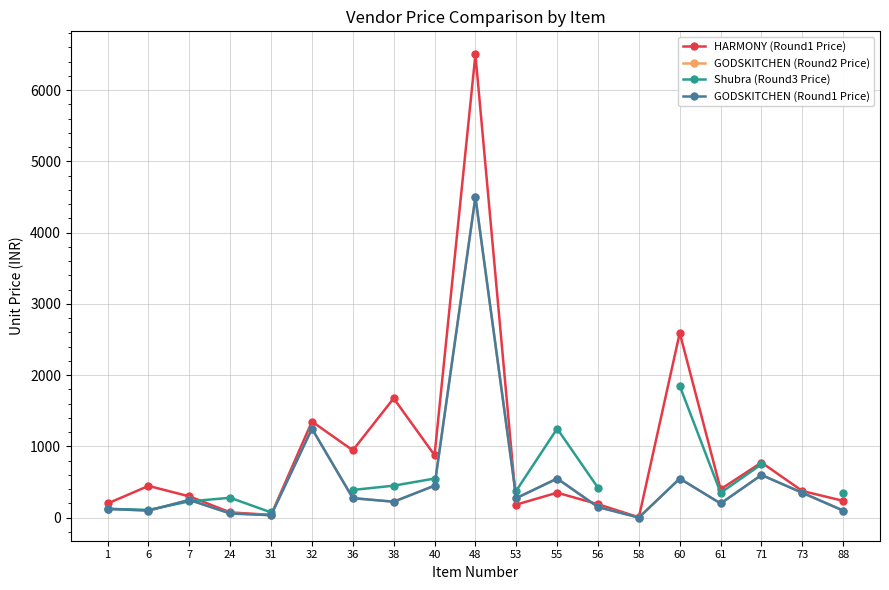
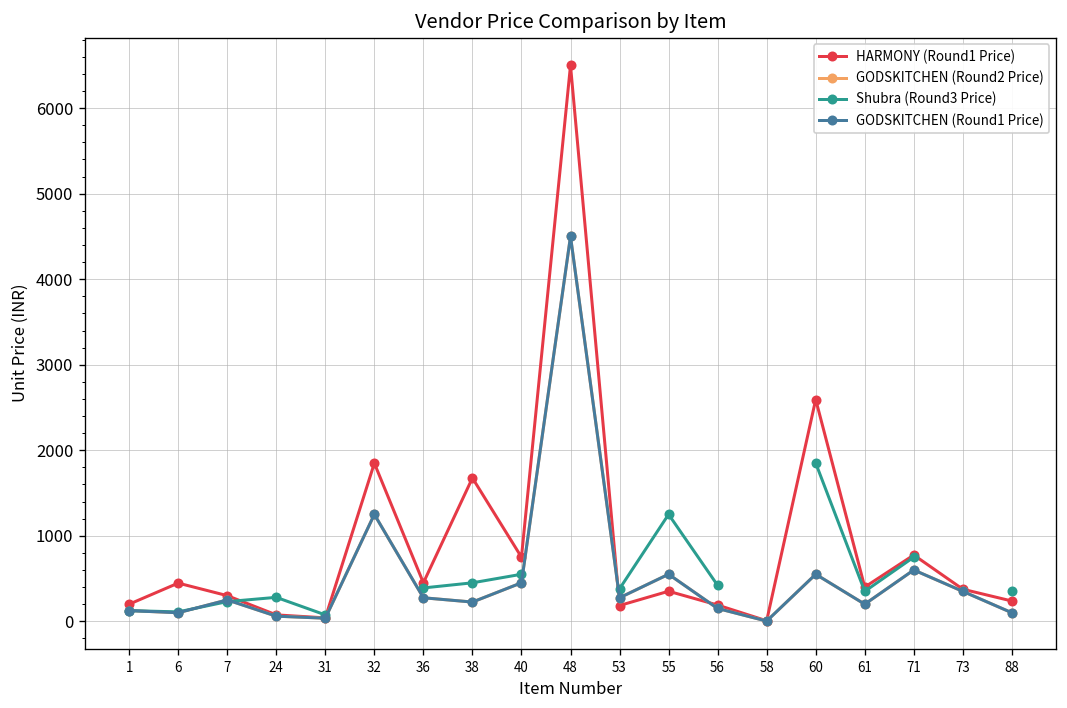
HARMONY (Round1 Price), 32: 1400 -> 1800
HARMONY (Round1 Price), 36: 900 -> 500
HARMONY (Round1 Price), 40: 900 -> 800
